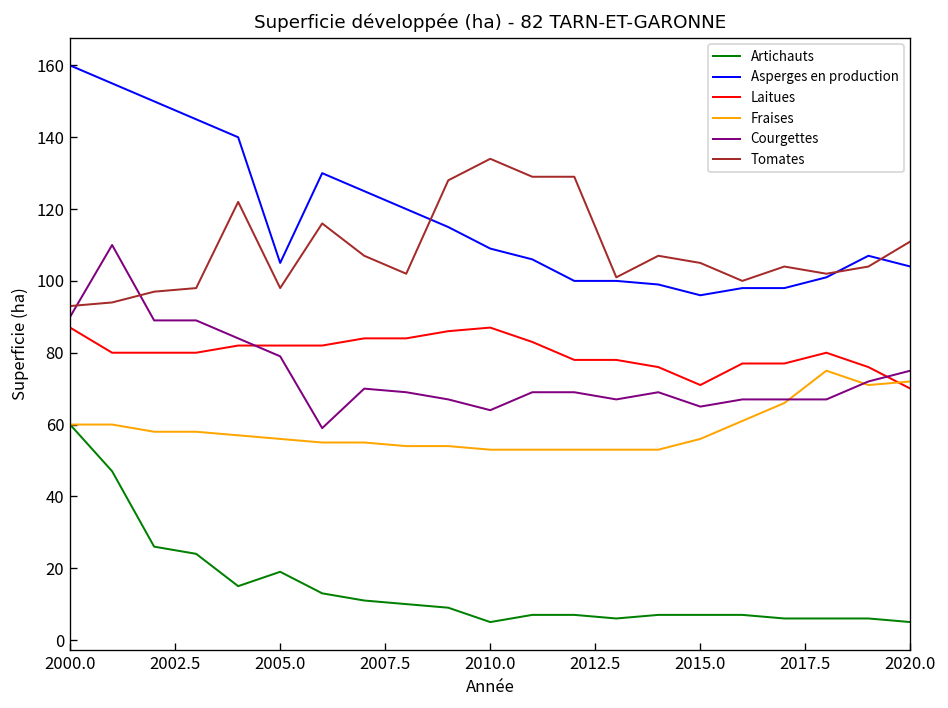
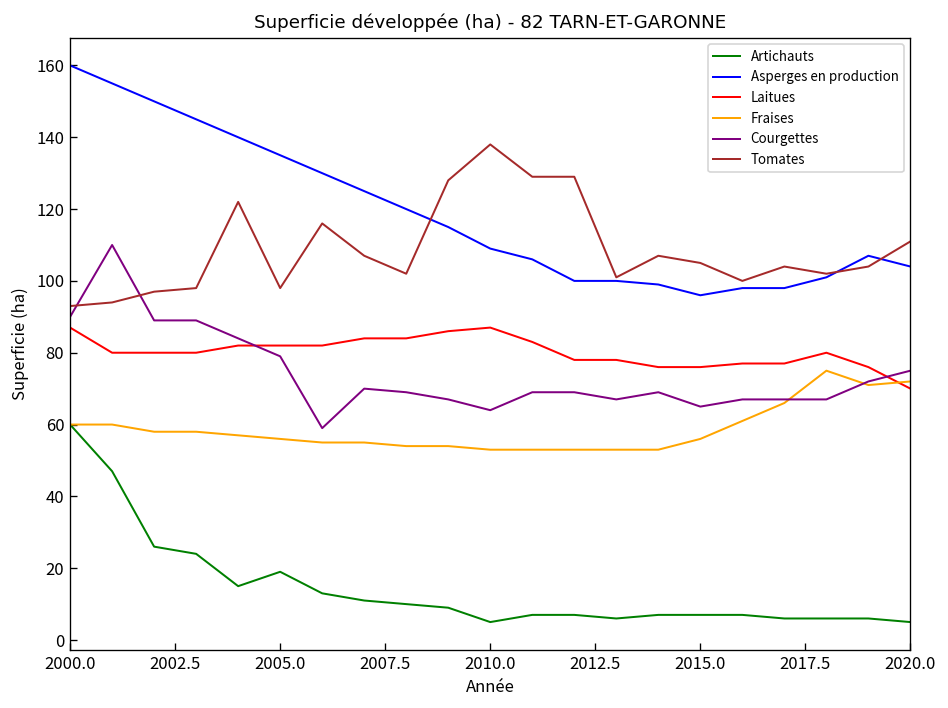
Asperges en production, 2005.0: 105 -> 135
Tomates, 2010.0: 134 -> 138
Laitues, 2015.0: 71 -> 76
